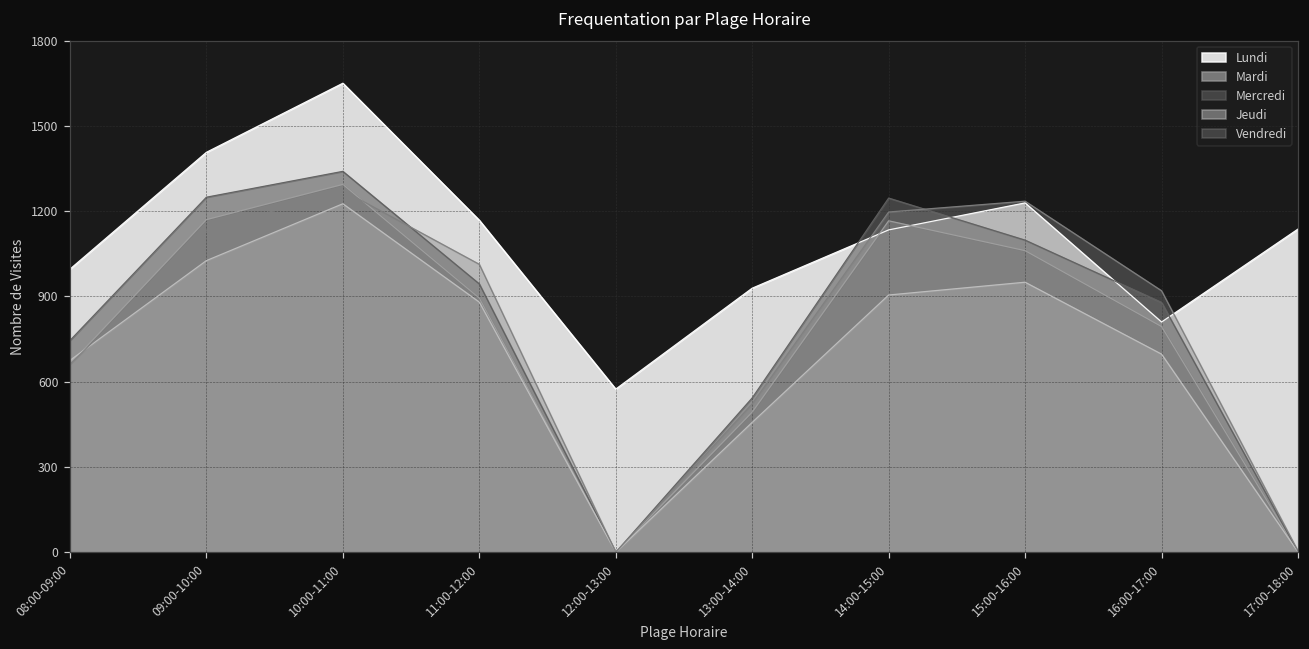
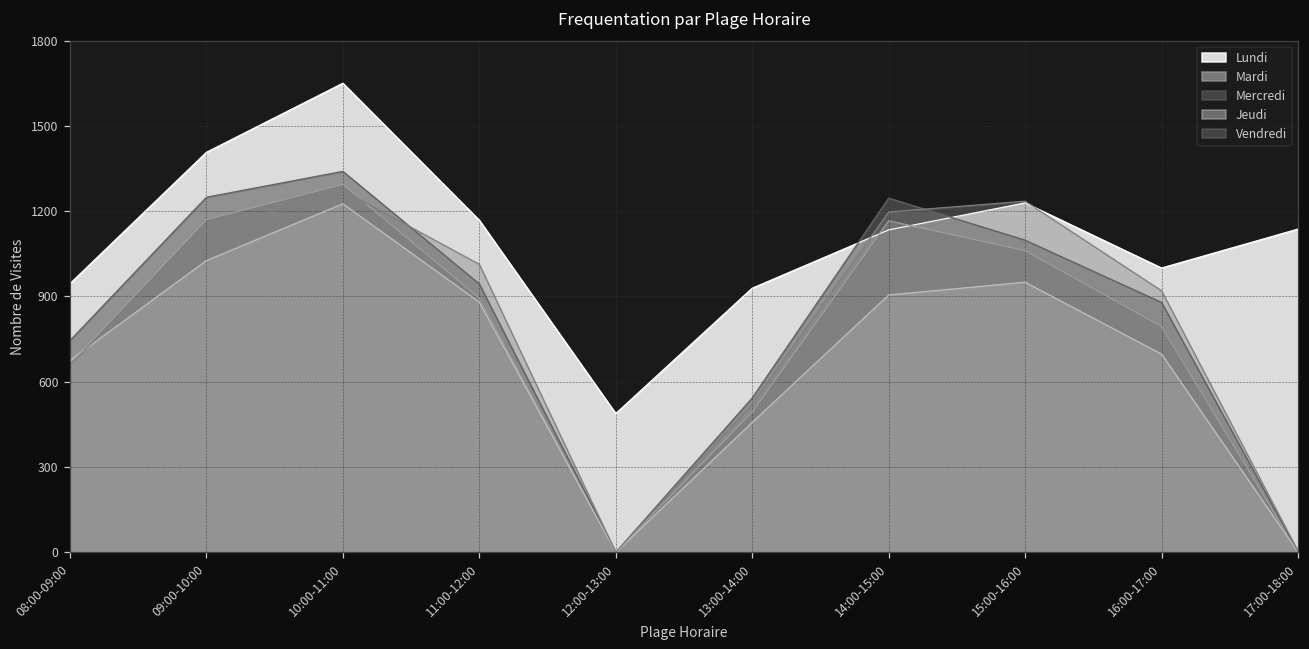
Lundi, 08:00-09:00: 1000 -> 950
Lundi, 12:00-13:00: 570 -> 490
Lundi, 16:00-17:00: 810 -> 1000
